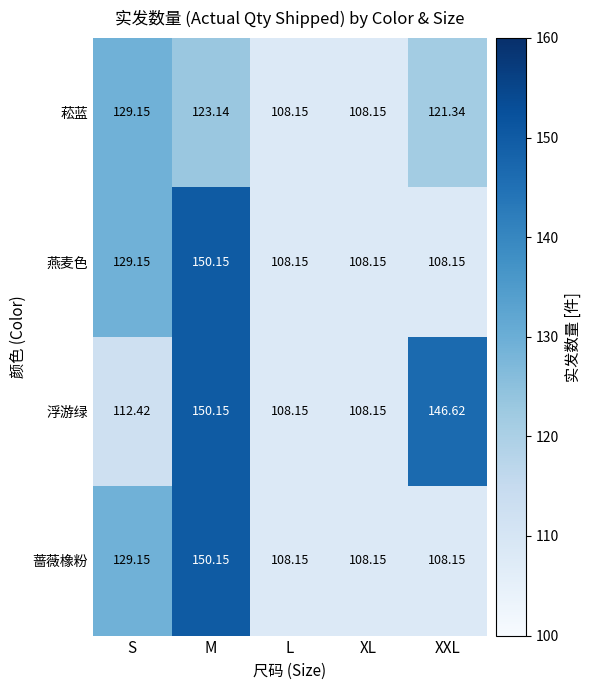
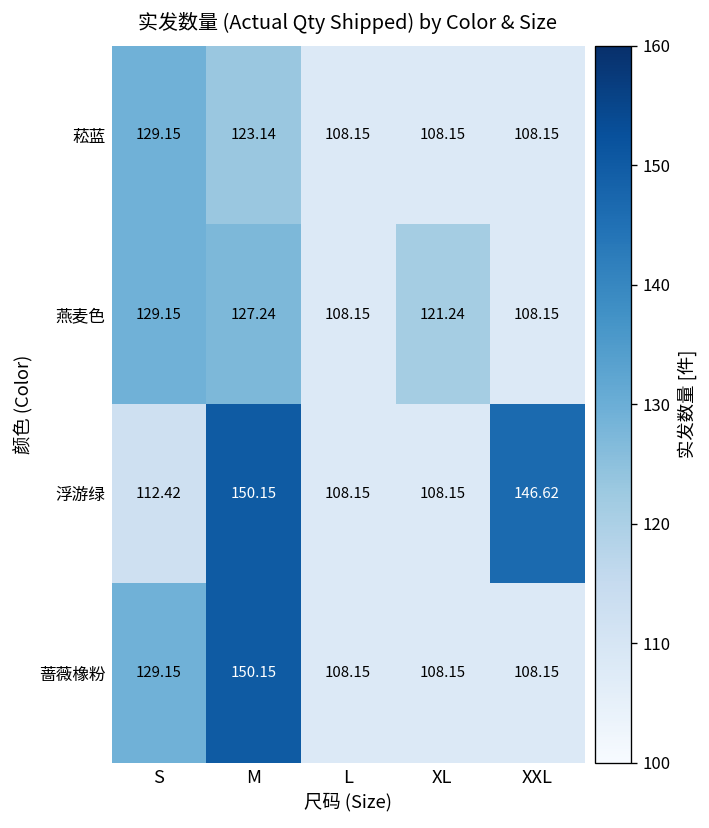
菘蓝, XXL: 121.34 -> 108.15
燕麦色, M: 150.15 -> 127.24
燕麦色, XL: 108.15 -> 121.24
